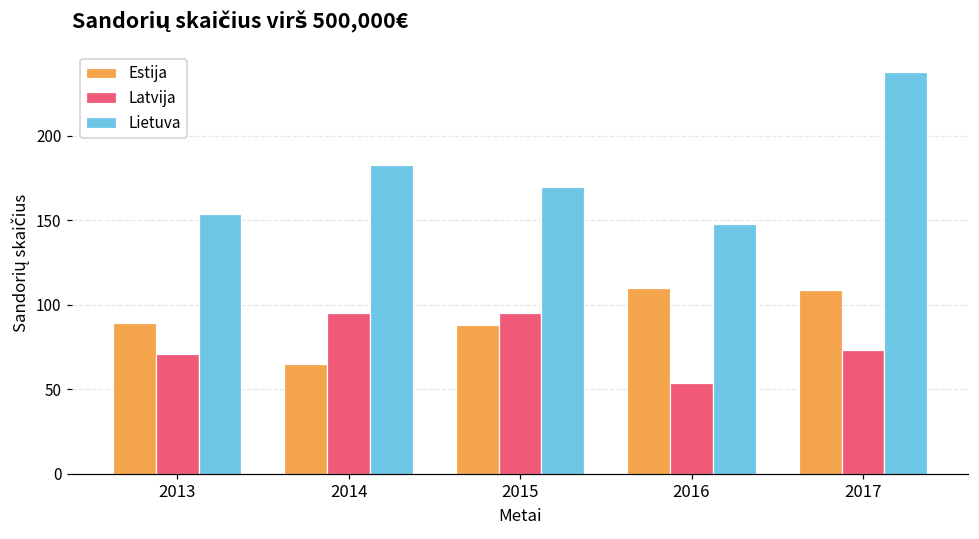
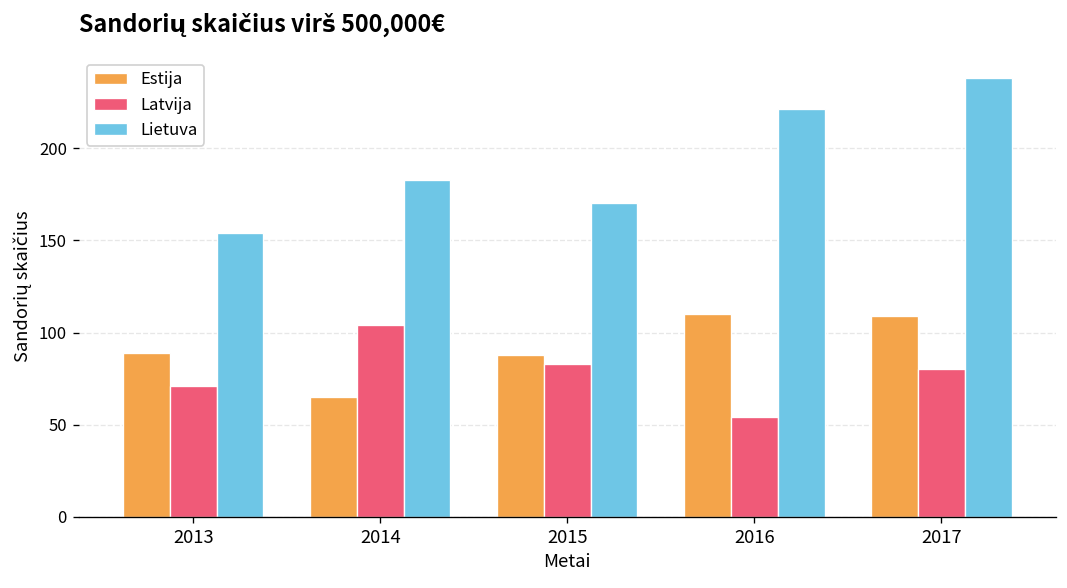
Latvija, 2014: 95 -> 104
Latvija, 2015: 95 -> 83
Lietuva, 2016: 148 -> 221
Latvija, 2017: 73 -> 80
